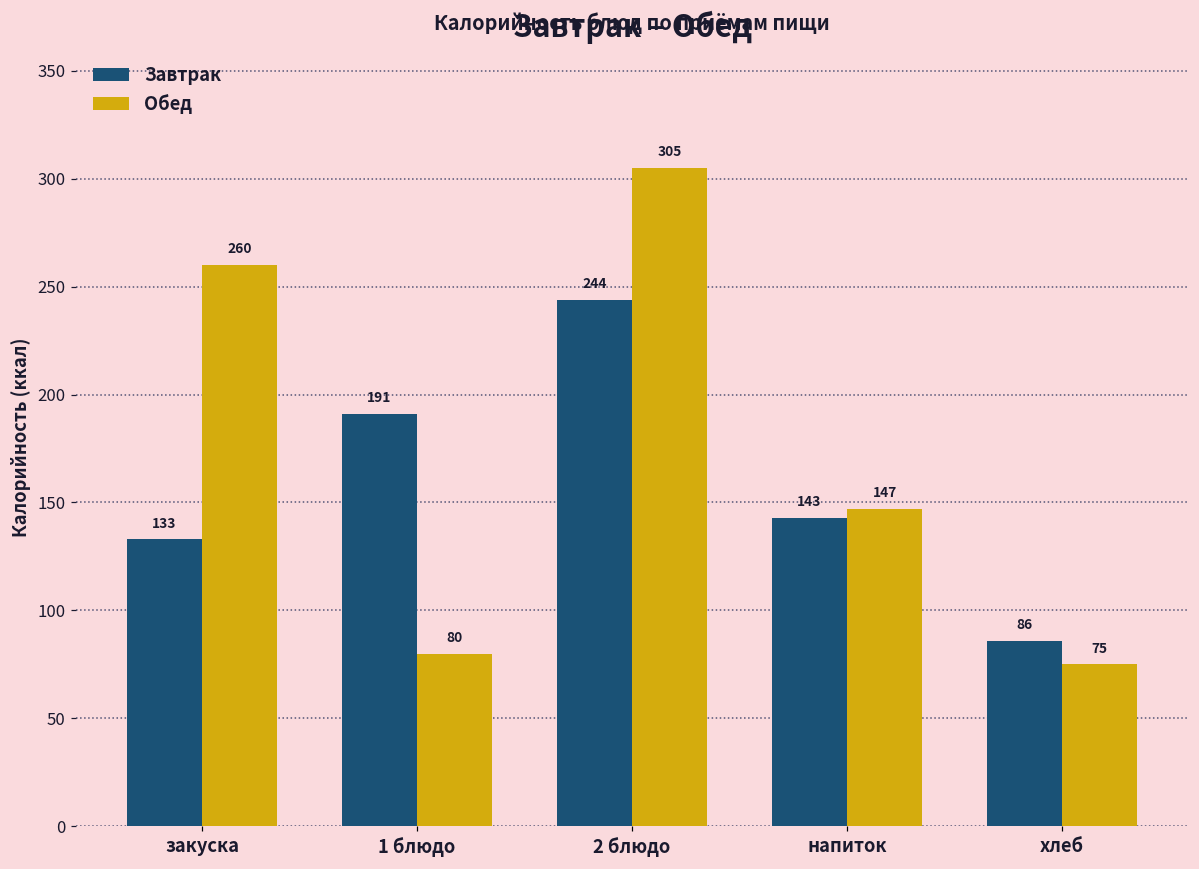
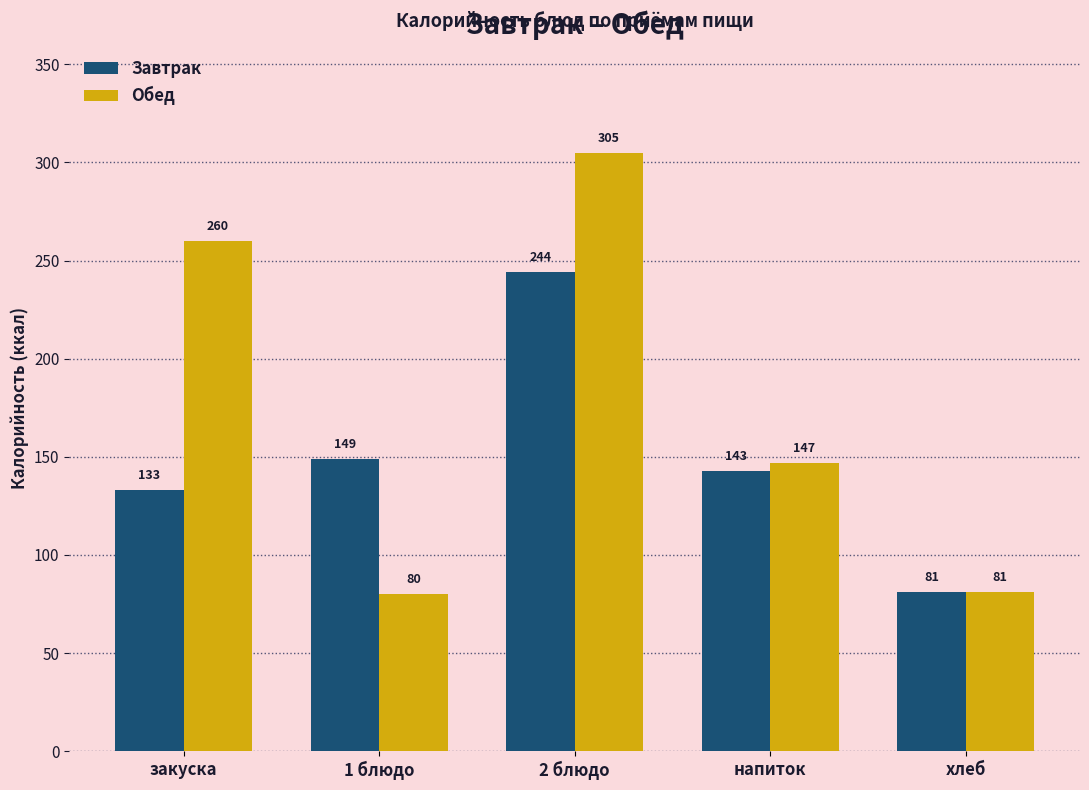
Завтрак, 1 блюдо: 191 -> 149
Завтрак, хлеб: 86 -> 81
Обед, хлеб: 75 -> 81
